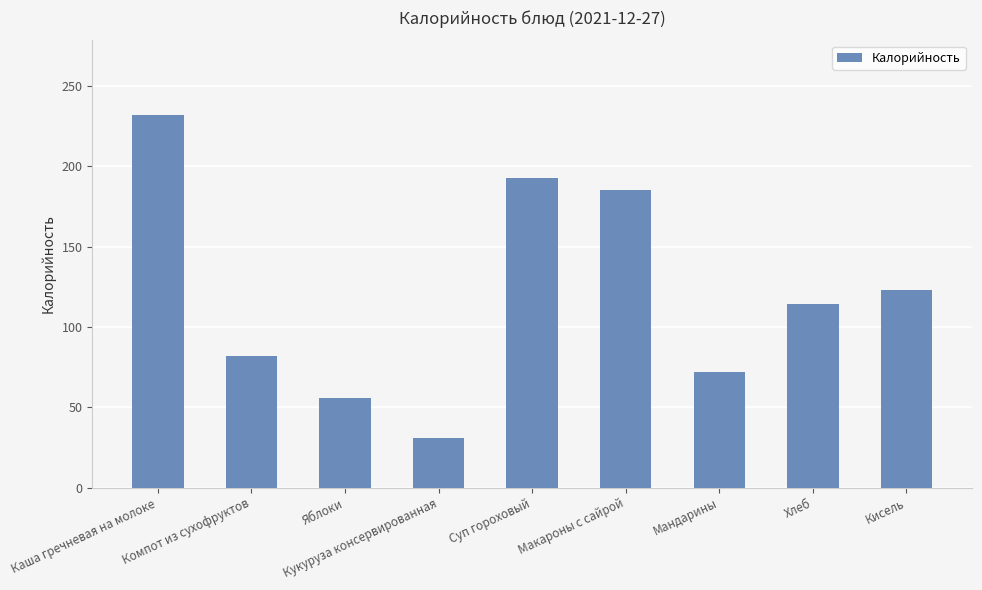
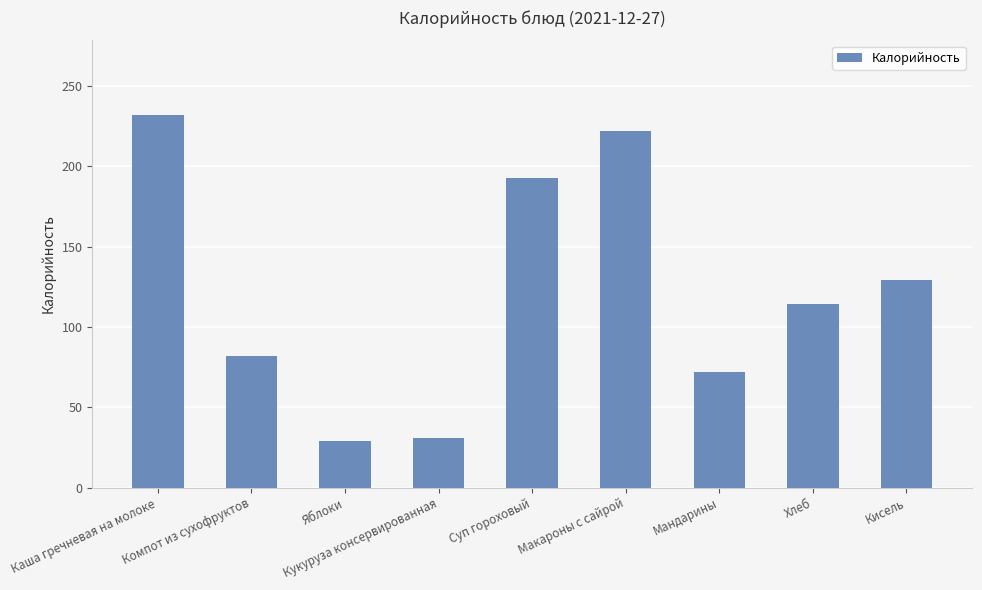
Яблоки: 56 -> 29
Макароны с сайрой: 185 -> 222
Кисель: 123 -> 129
